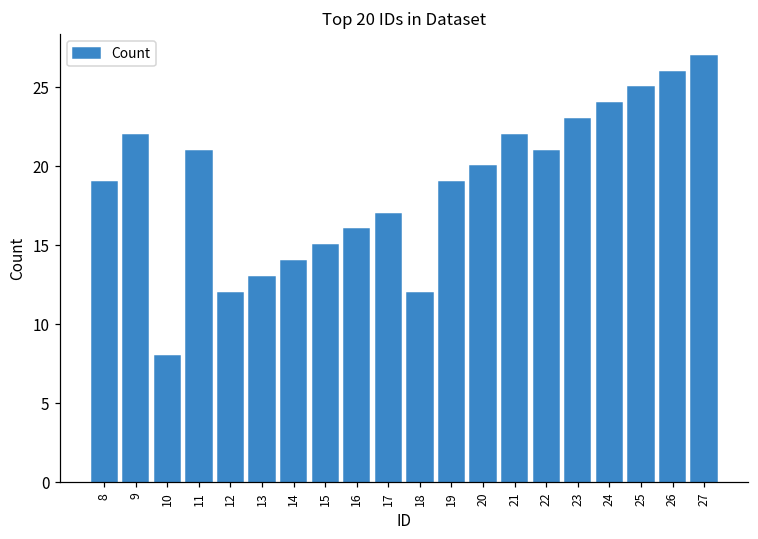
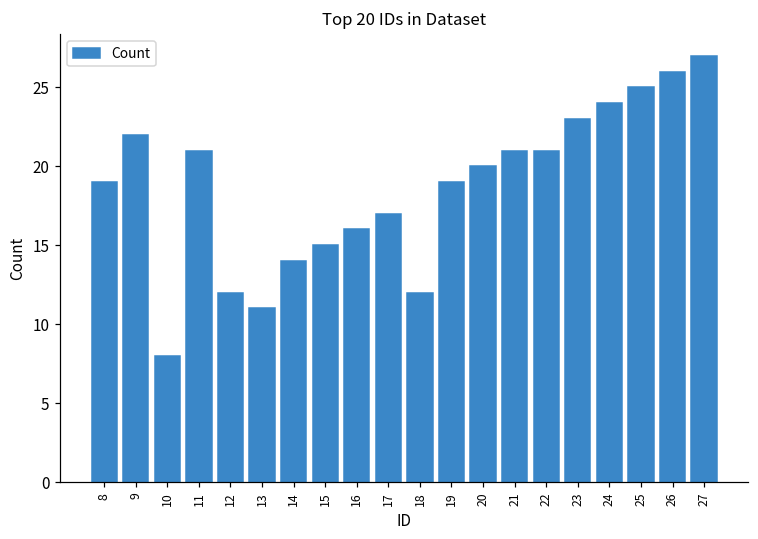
13: 13 -> 11
21: 22 -> 21
